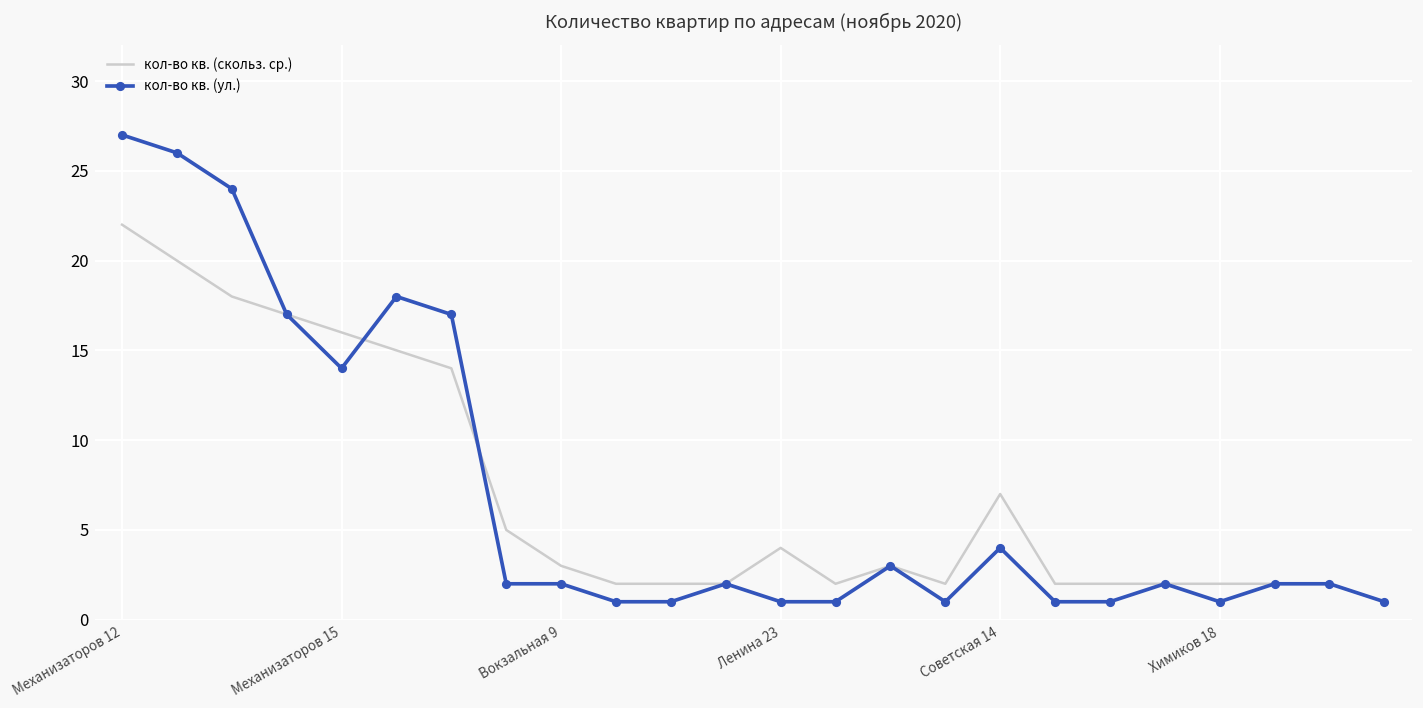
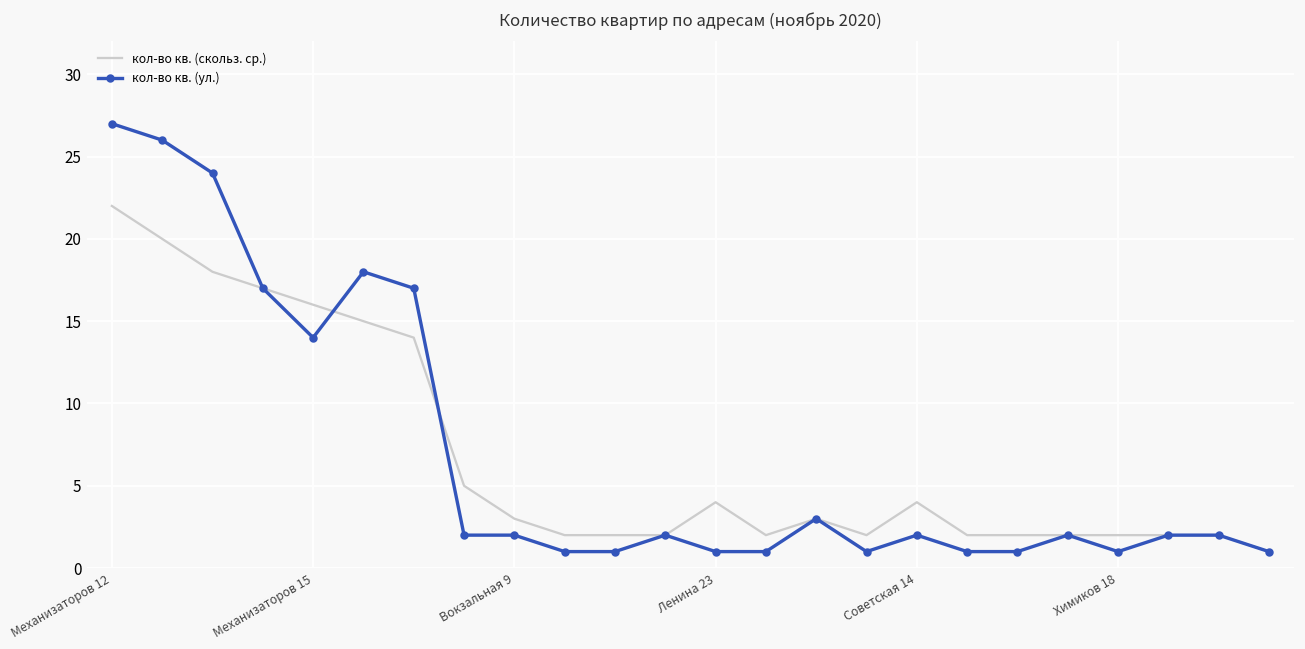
кол-во кв. (скольз. ср.), Советская 14: 7 -> 4
кол-во кв. (ул.), Советская 14: 4 -> 2
